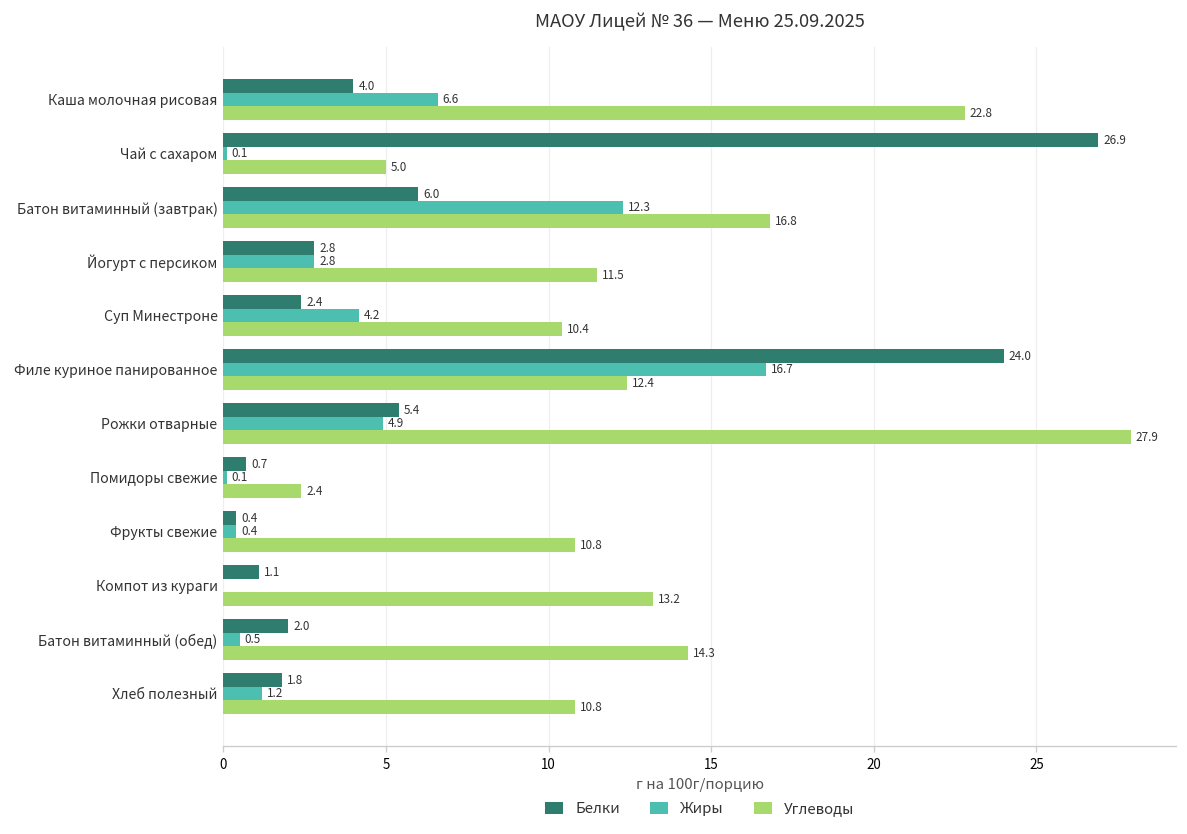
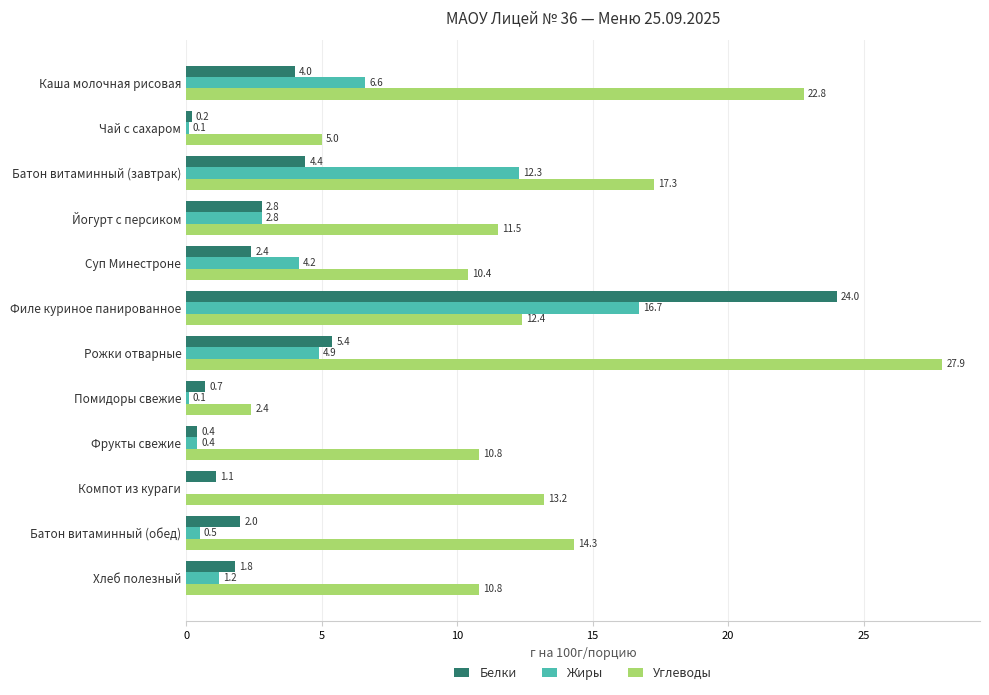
Белки, Чай с сахаром: 26.9 -> 0.2
Белки, Батон витаминный (завтрак): 6.0 -> 4.4
Углеводы, Батон витаминный (завтрак): 16.8 -> 17.3
